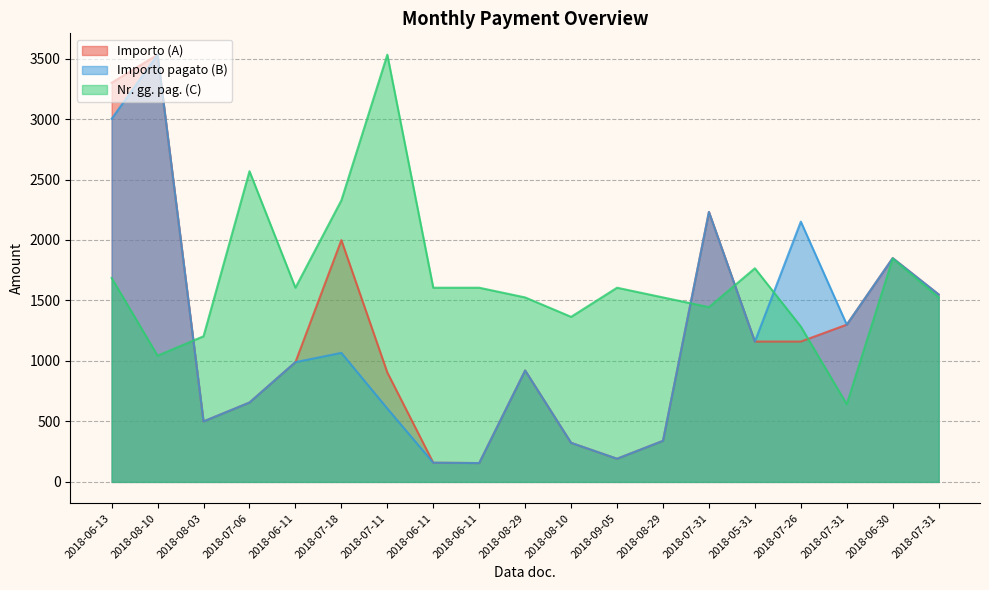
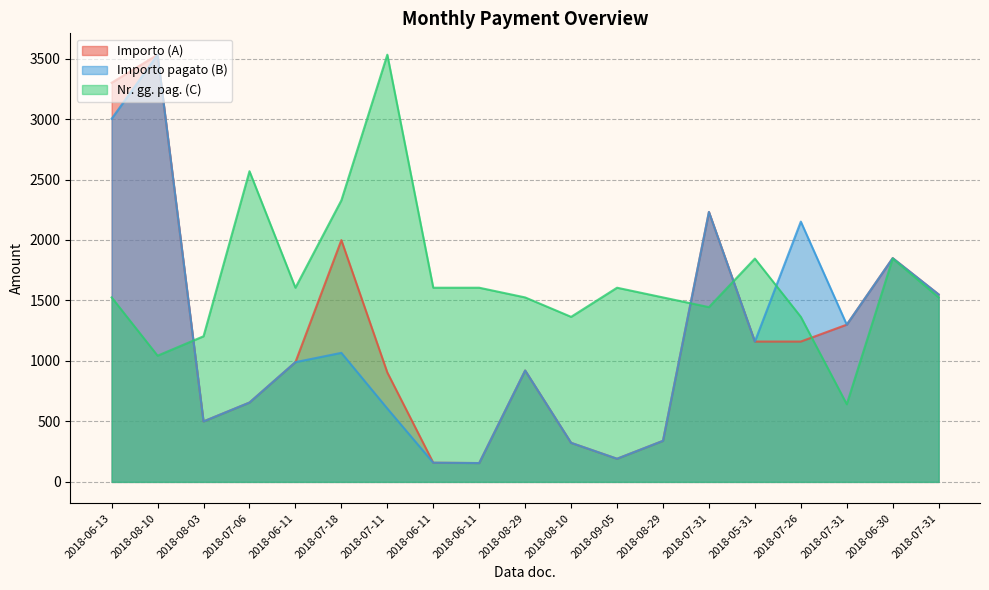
Nr. gg. pag. (C), 2018-06-13: 1690 -> 1530
Nr. gg. pag. (C), 2018-05-31: 1770 -> 1850
Nr. gg. pag. (C), 2018-07-26: 1280 -> 1360
